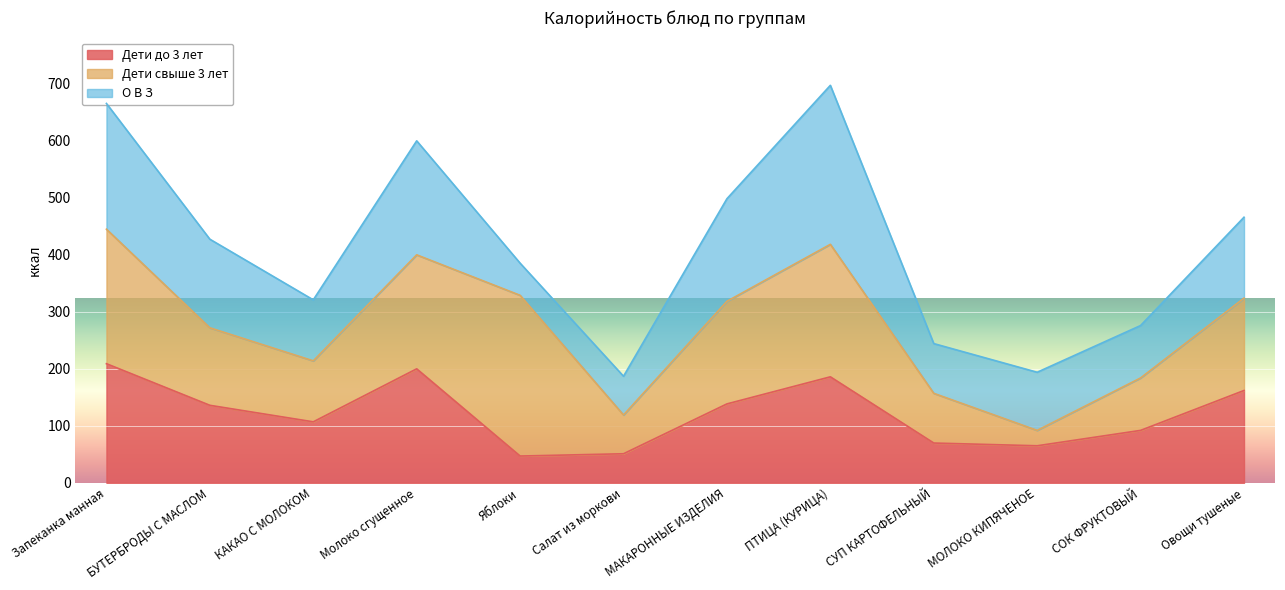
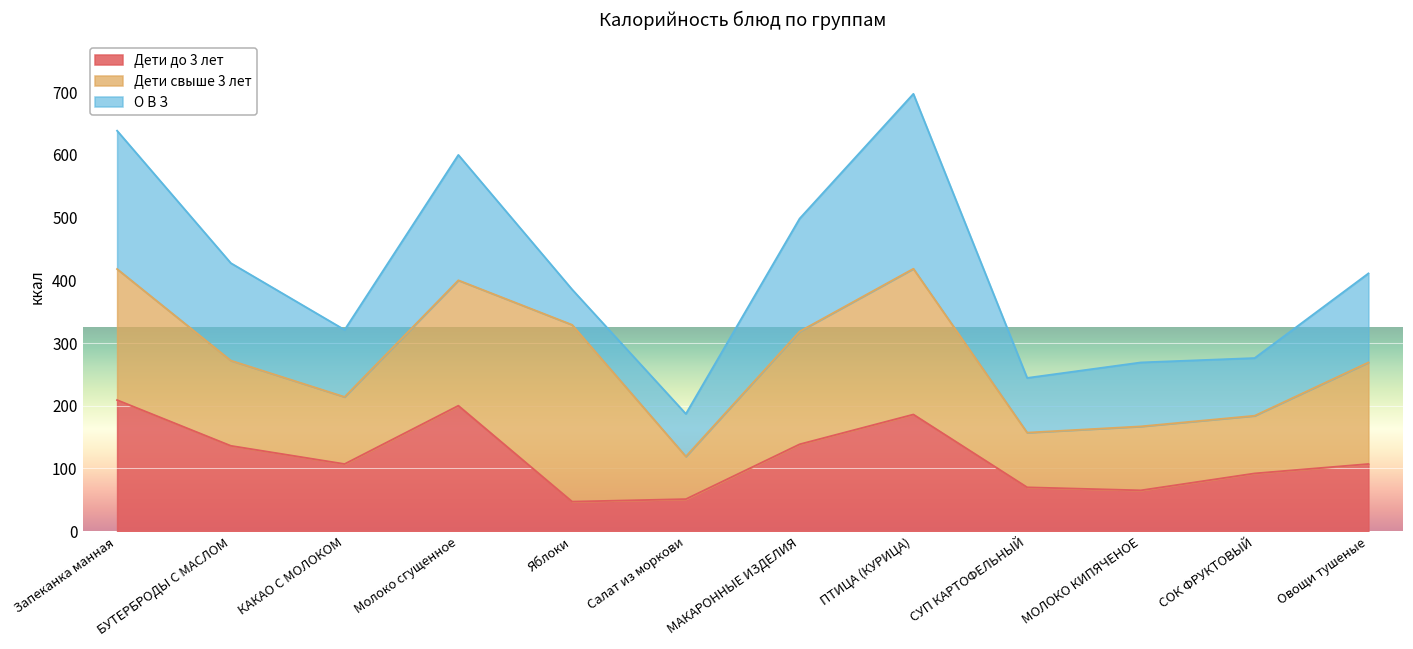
Дети свыше 3 лет, Запеканка манная: 240 -> 210
Дети свыше 3 лет, МОЛОКО КИПЯЧЕНОЕ: 30 -> 100
Дети до 3 лет, Овощи тушеные: 160 -> 110
